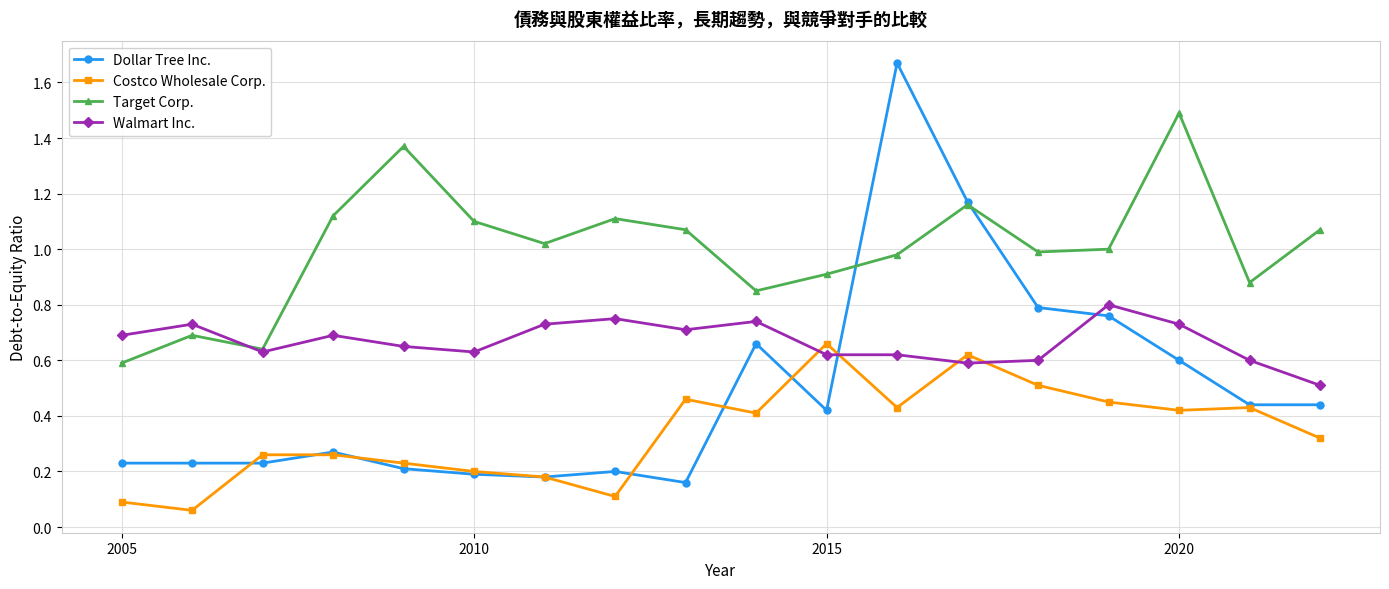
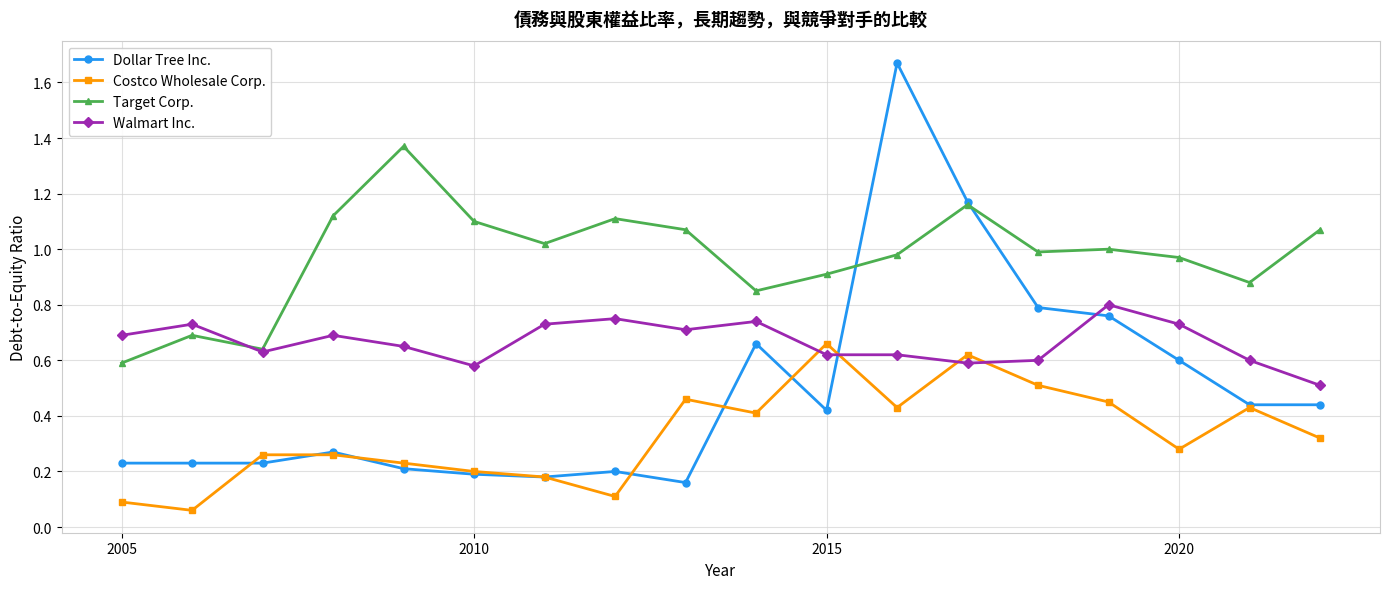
Walmart Inc., 2010: 0.63 -> 0.58
Costco Wholesale Corp., 2020: 0.42 -> 0.28
Target Corp., 2020: 1.49 -> 0.97
